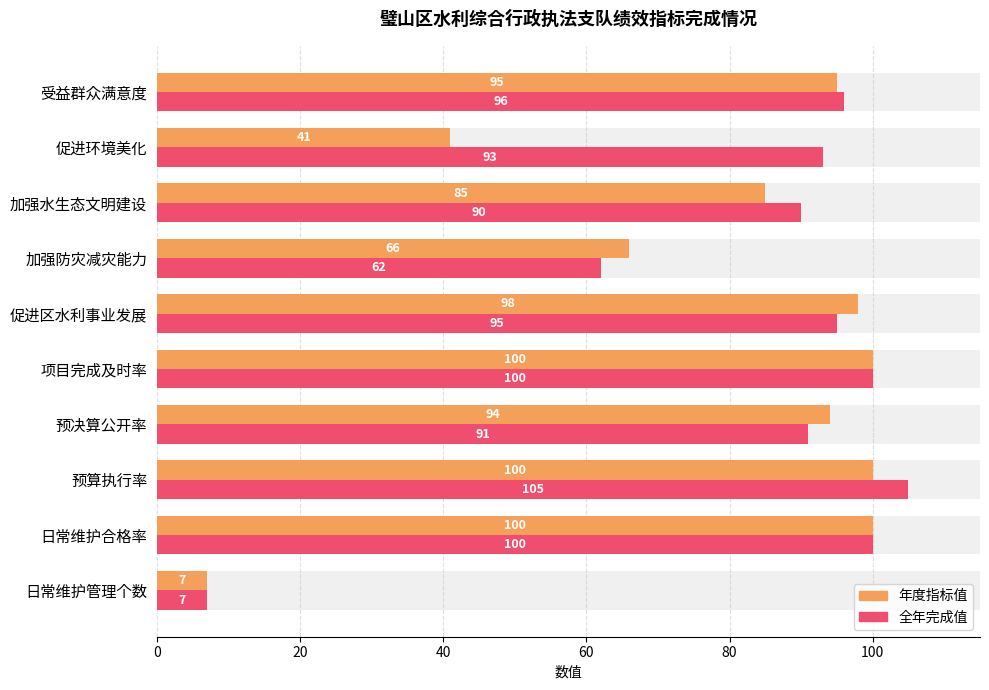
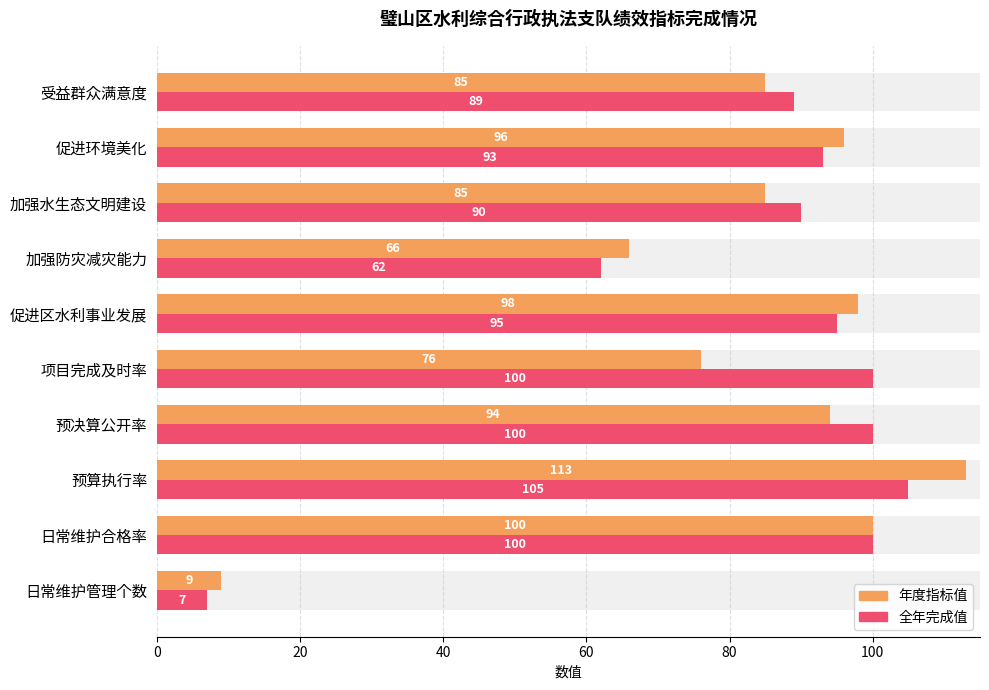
年度指标值, 受益群众满意度: 95 -> 85
全年完成值, 受益群众满意度: 96 -> 89
年度指标值, 促进环境美化: 41 -> 96
年度指标值, 项目完成及时率: 100 -> 76
全年完成值, 预决算公开率: 91 -> 100
年度指标值, 预算执行率: 100 -> 113
年度指标值, 日常维护管理个数: 7 -> 9
